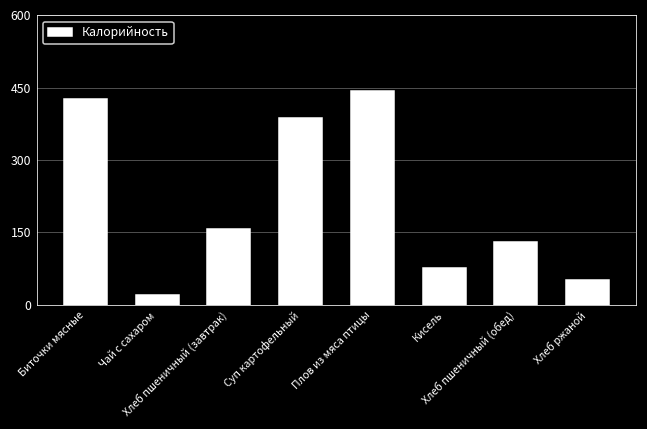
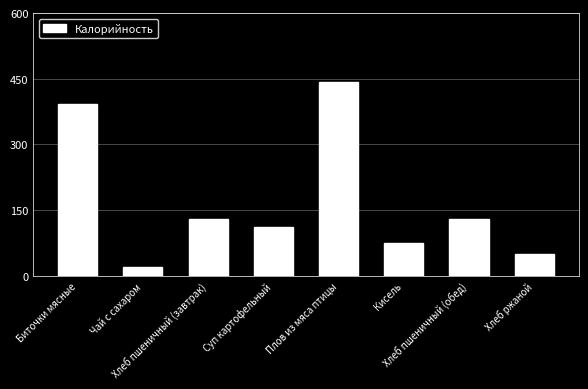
Биточки мясные: 430 -> 390
Хлеб пшеничный (завтрак): 160 -> 130
Суп картофельный: 390 -> 110
